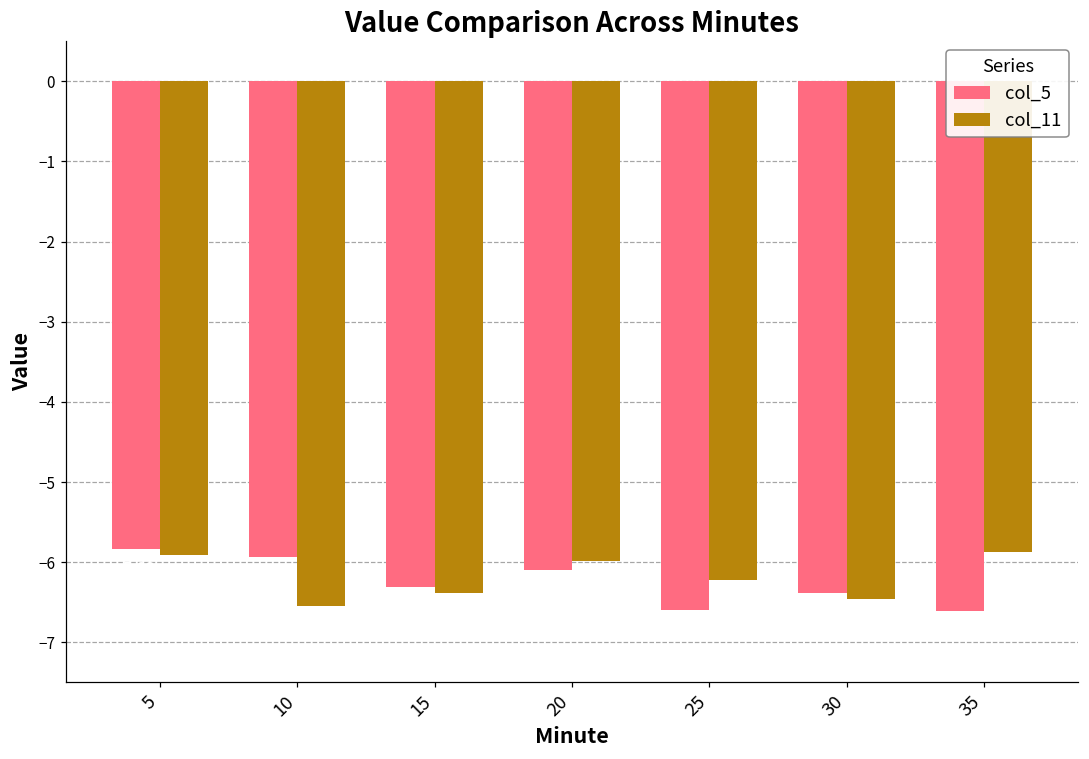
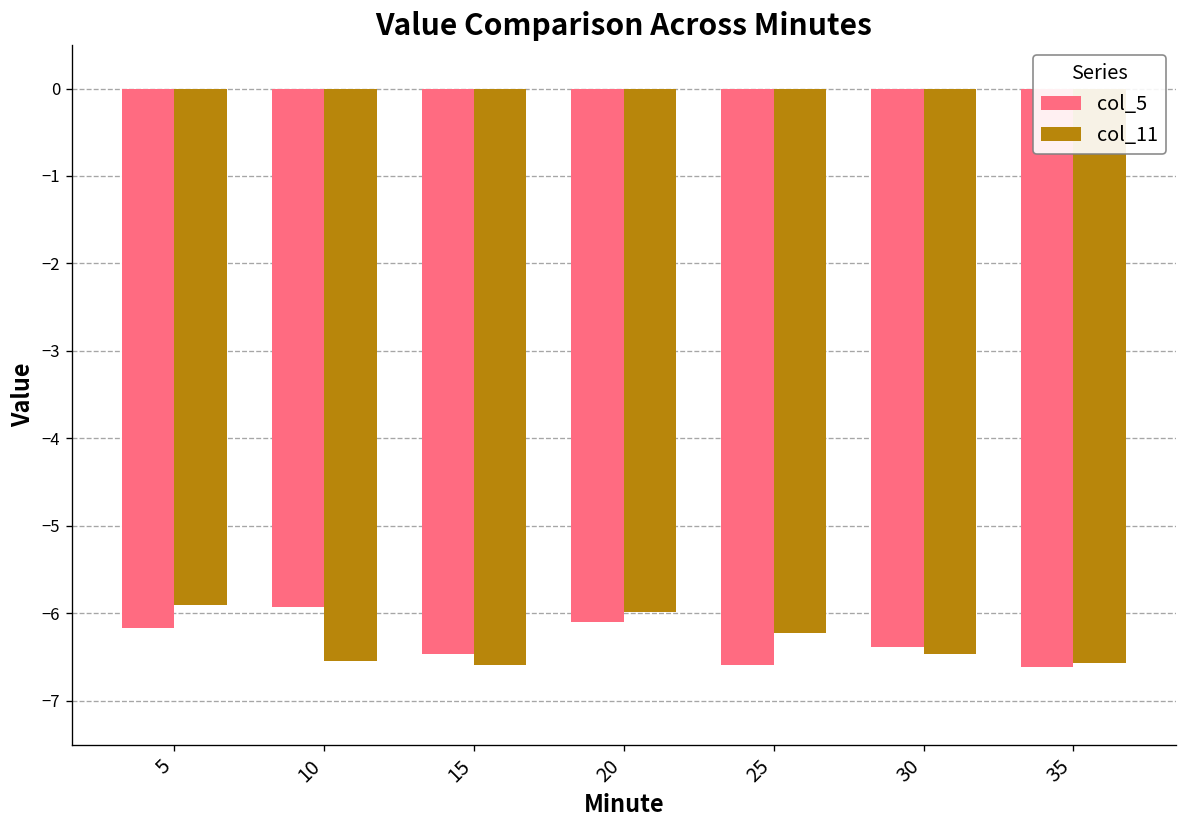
col_5, 5: -5.8 -> -6.2
col_5, 15: -6.3 -> -6.5
col_11, 15: -6.4 -> -6.6
col_11, 35: -5.9 -> -6.6
